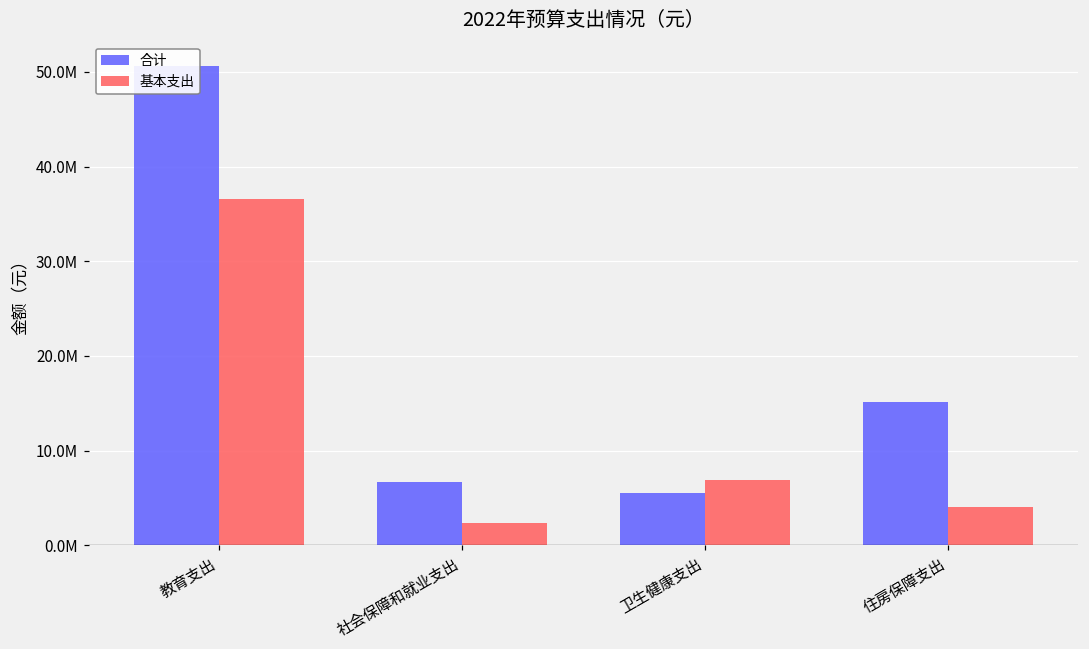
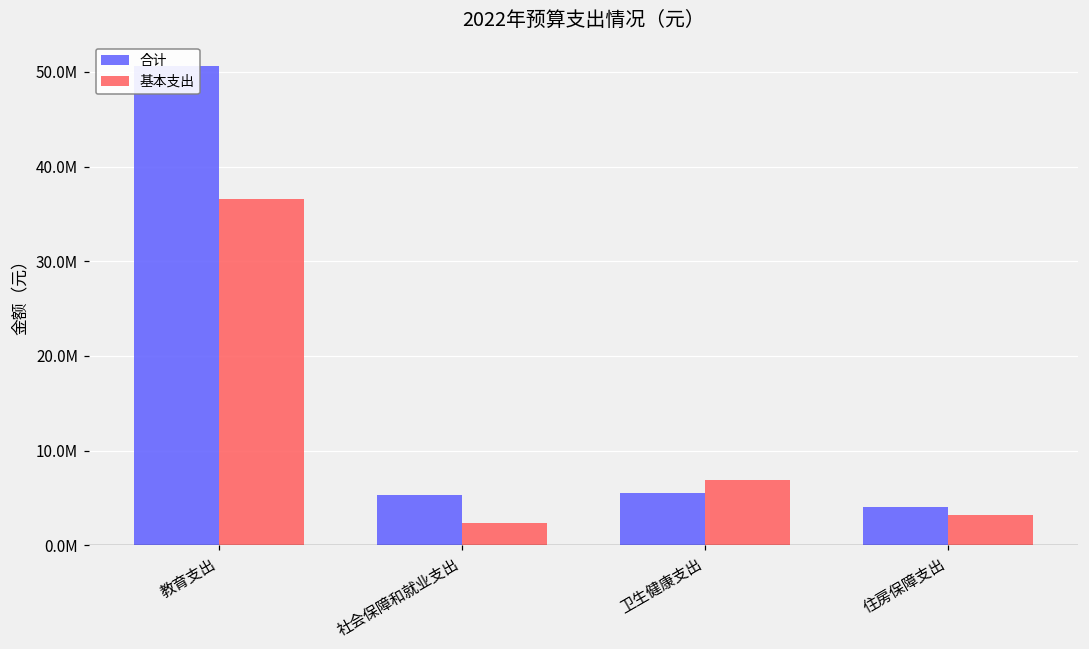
合计, 社会保障和就业支出: 7000000 -> 5000000
合计, 住房保障支出: 15000000 -> 4000000
基本支出, 住房保障支出: 4000000 -> 3000000
